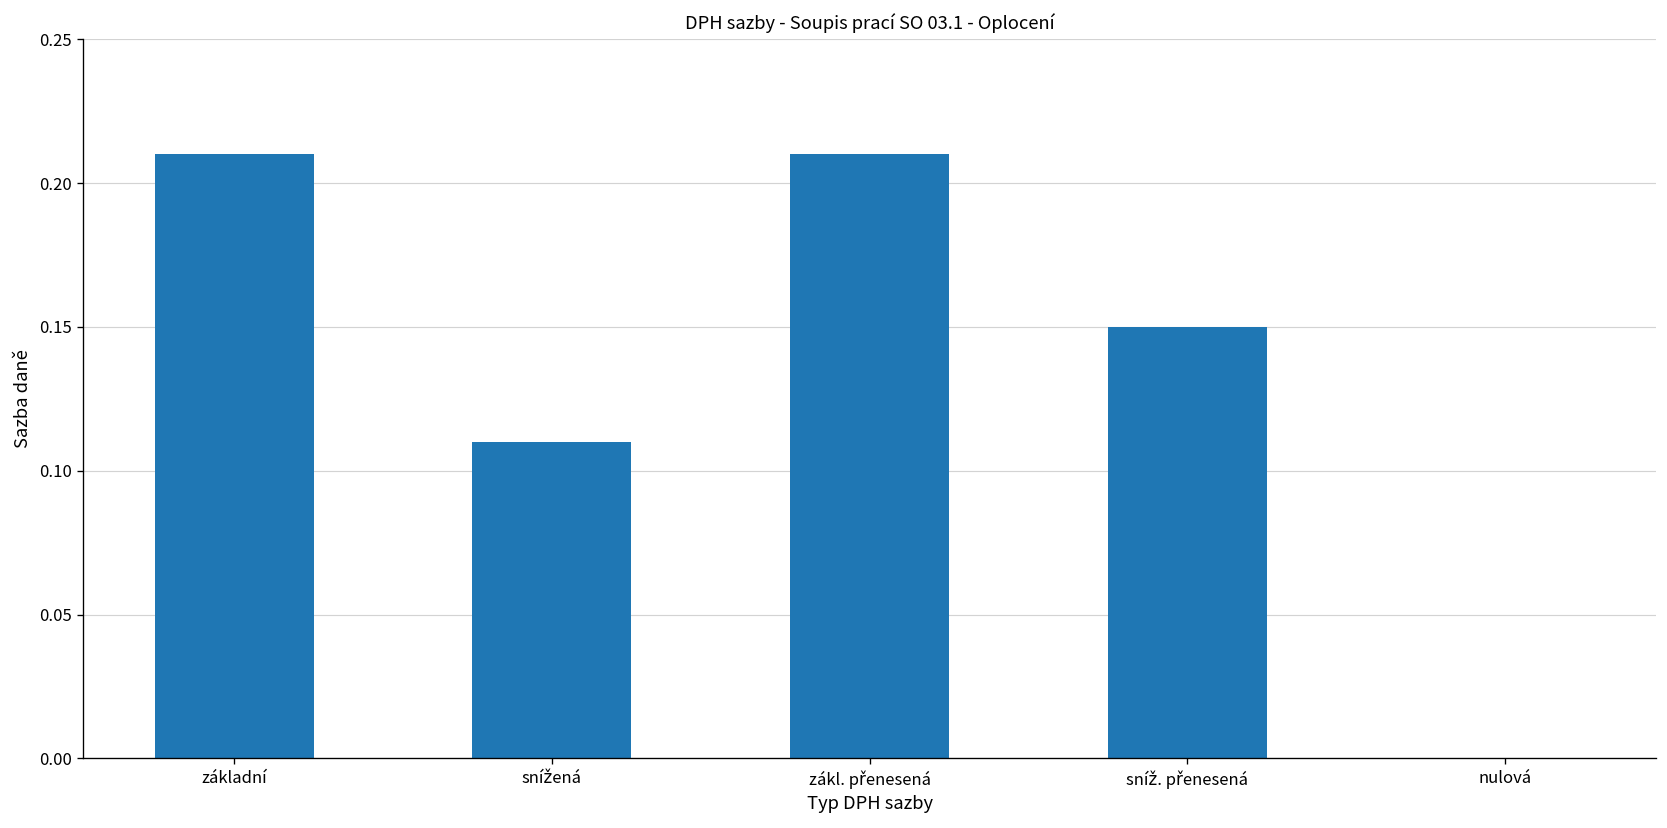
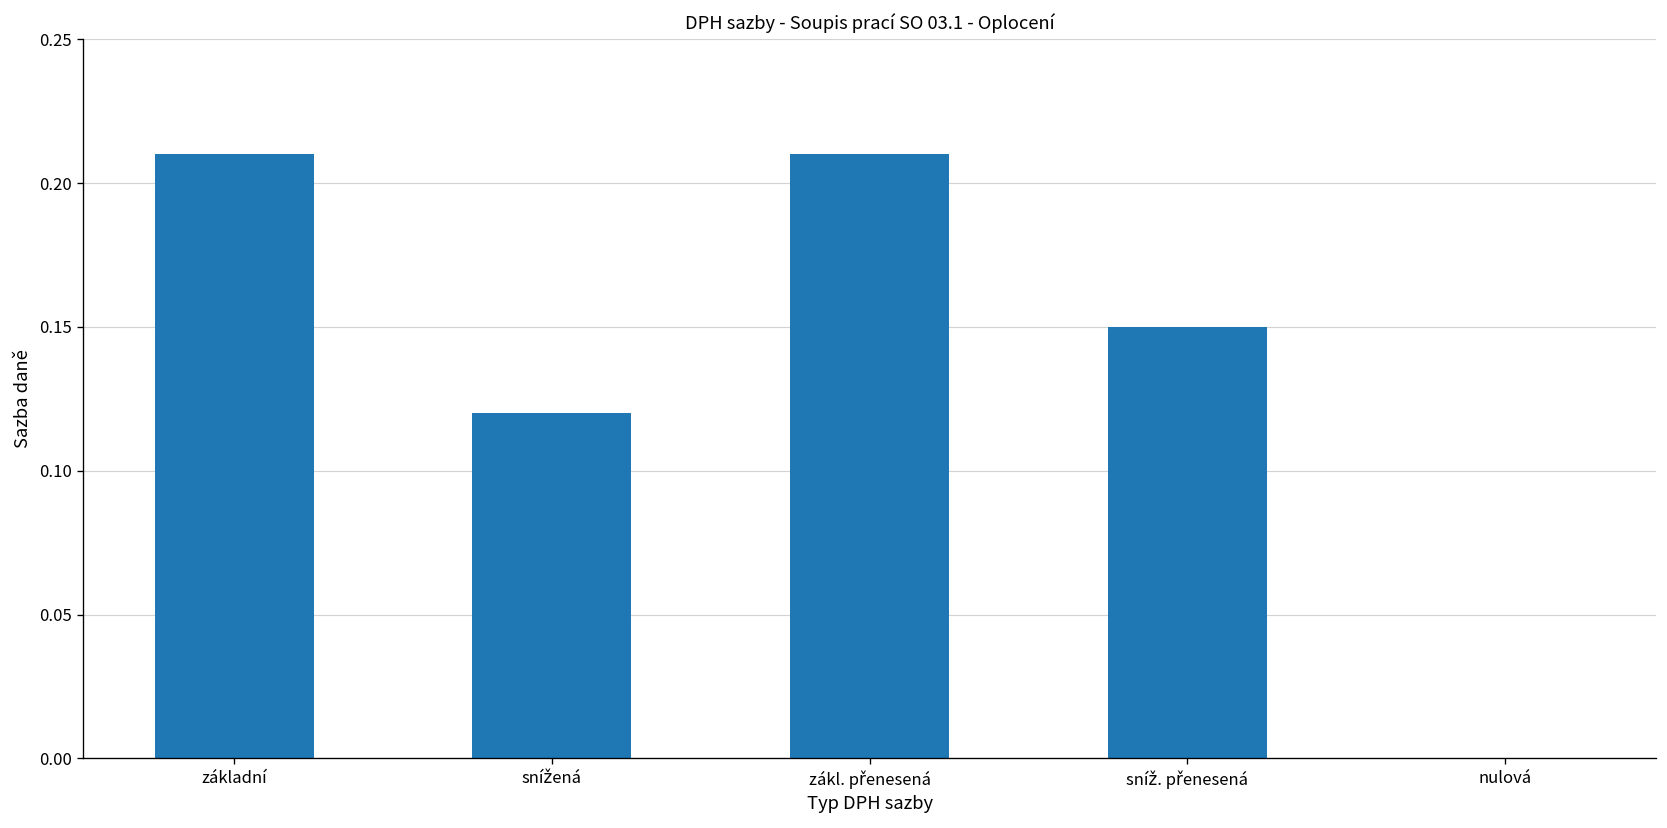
snížená: 0.11 -> 0.12
